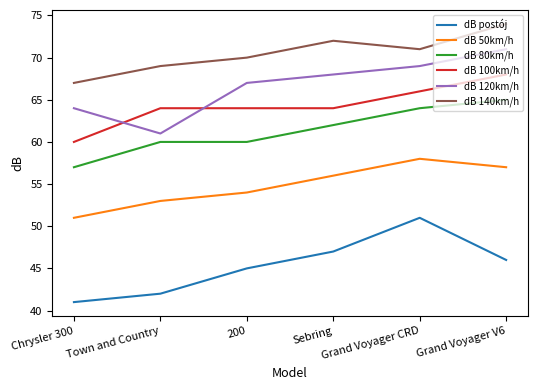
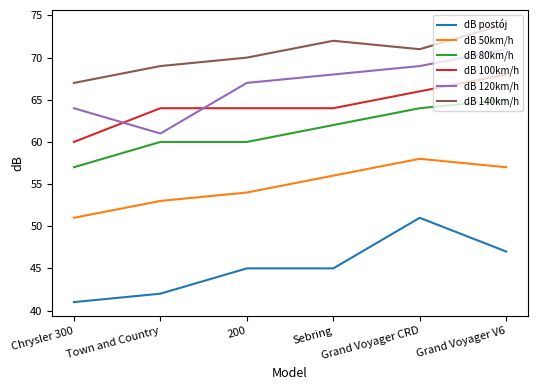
dB postój, Sebring: 47 -> 45
dB postój, Grand Voyager V6: 46 -> 47
